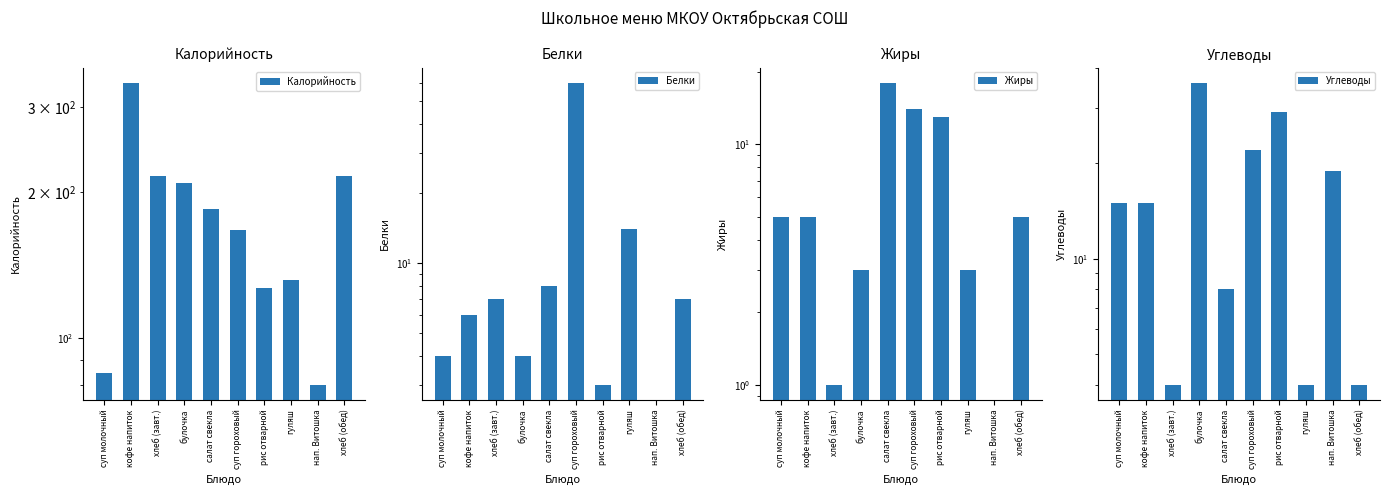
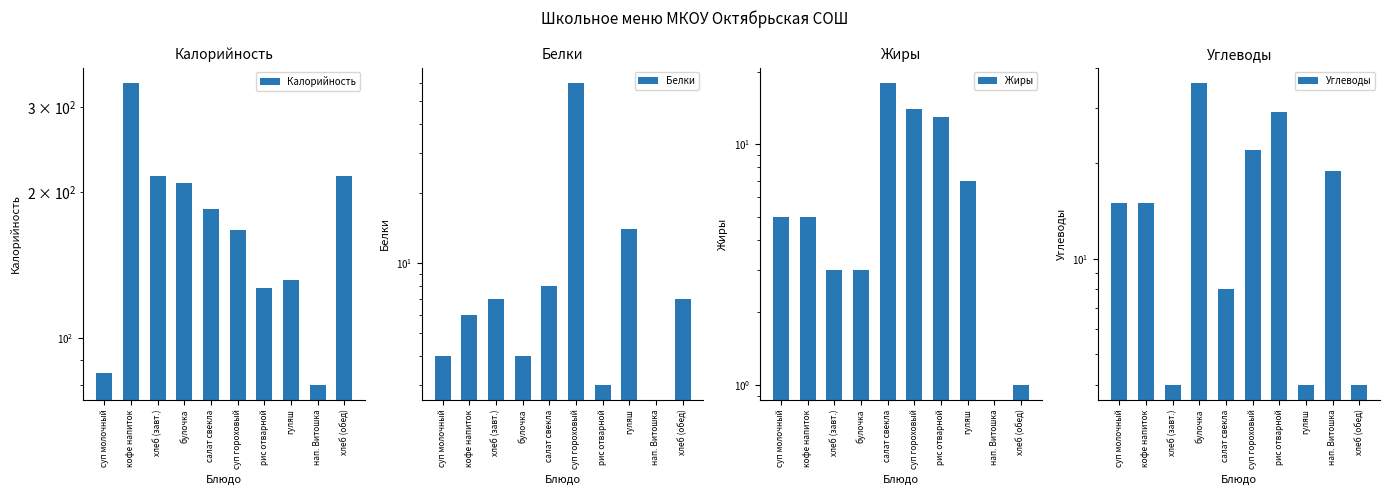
Жиры, хлеб (завт.): 1 -> 3
Жиры, гуляш: 3 -> 7
Жиры, хлеб (обед): 5 -> 1
